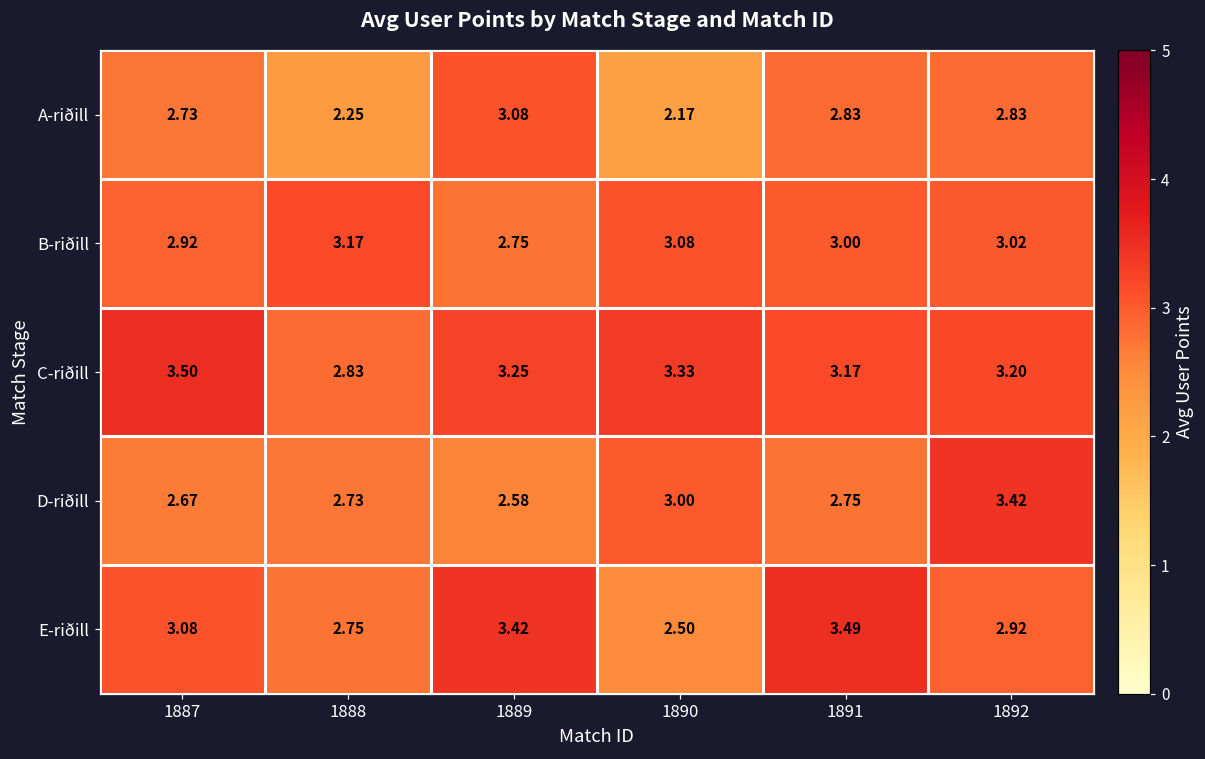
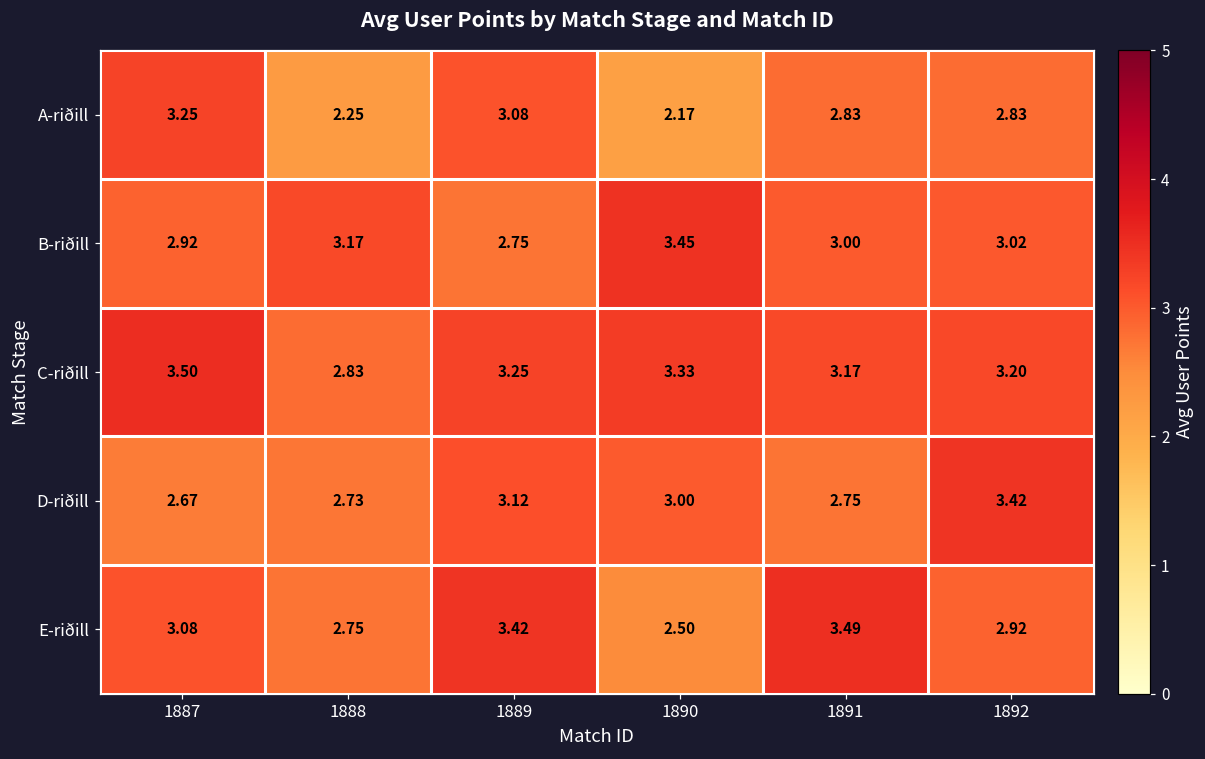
A-riðill, 1887: 2.73 -> 3.25
B-riðill, 1890: 3.08 -> 3.45
D-riðill, 1889: 2.58 -> 3.12
